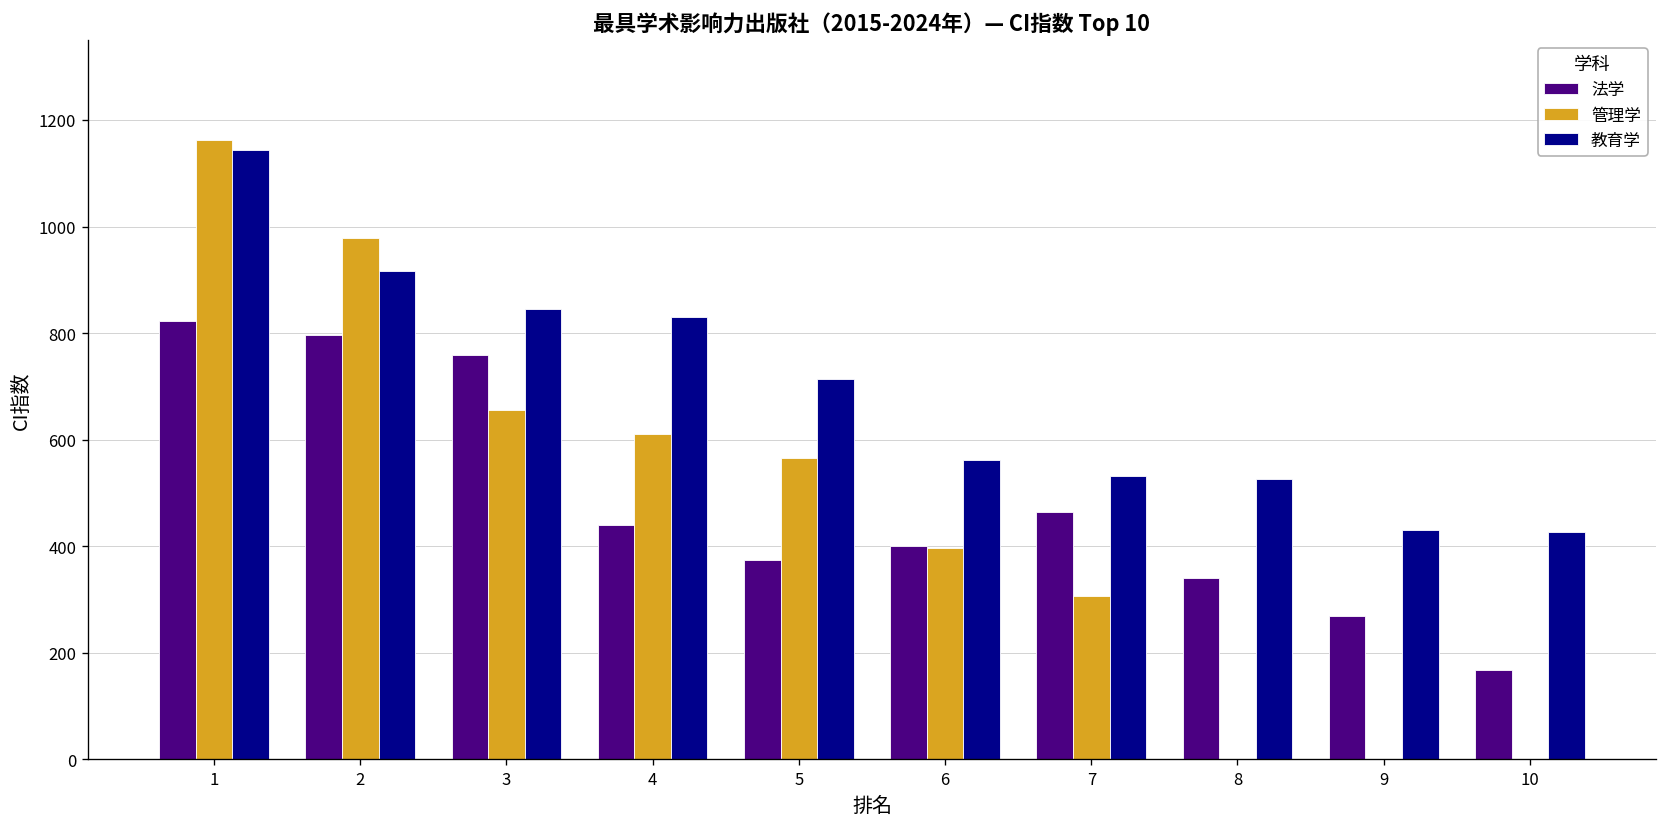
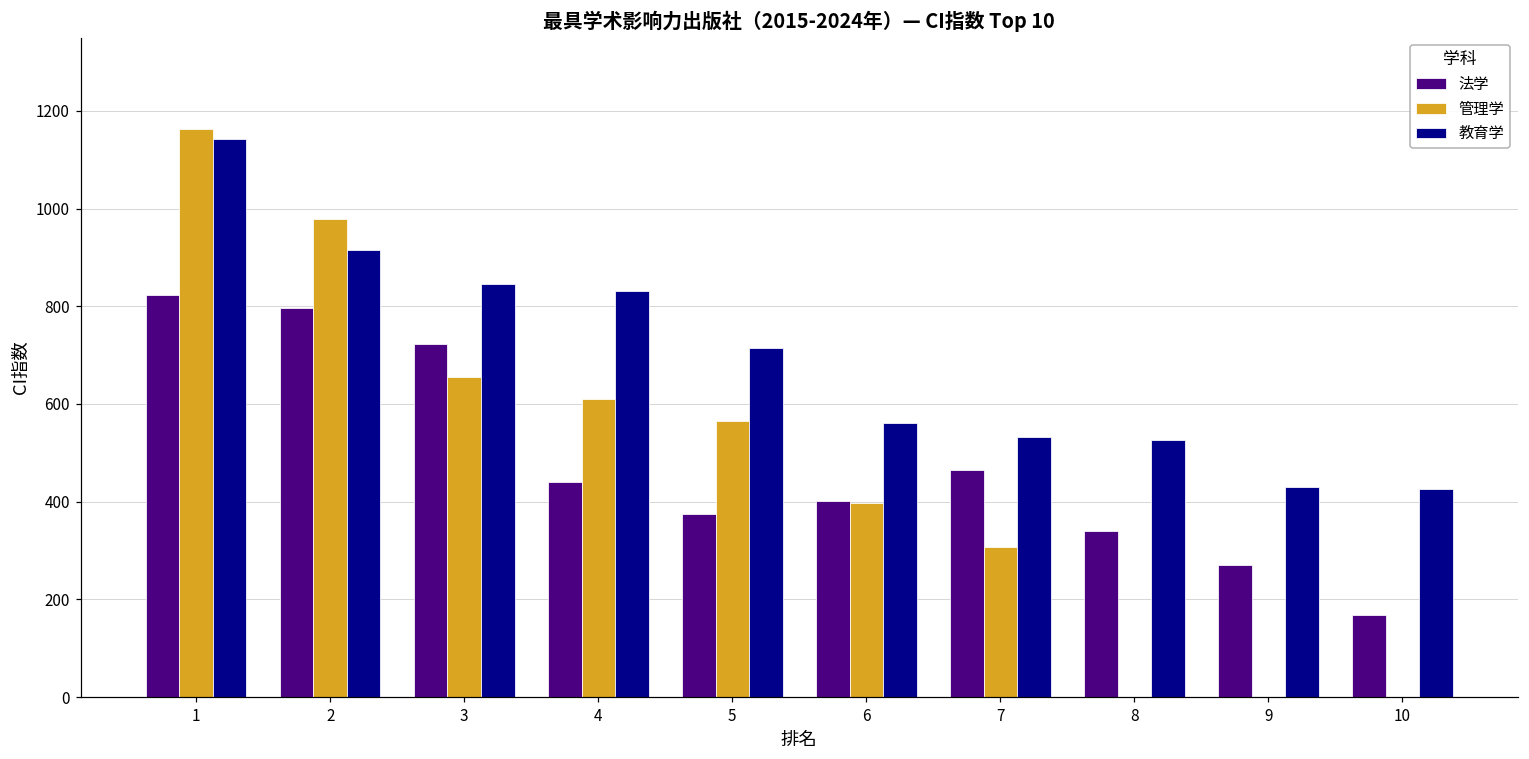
法学, 3: 760 -> 720
